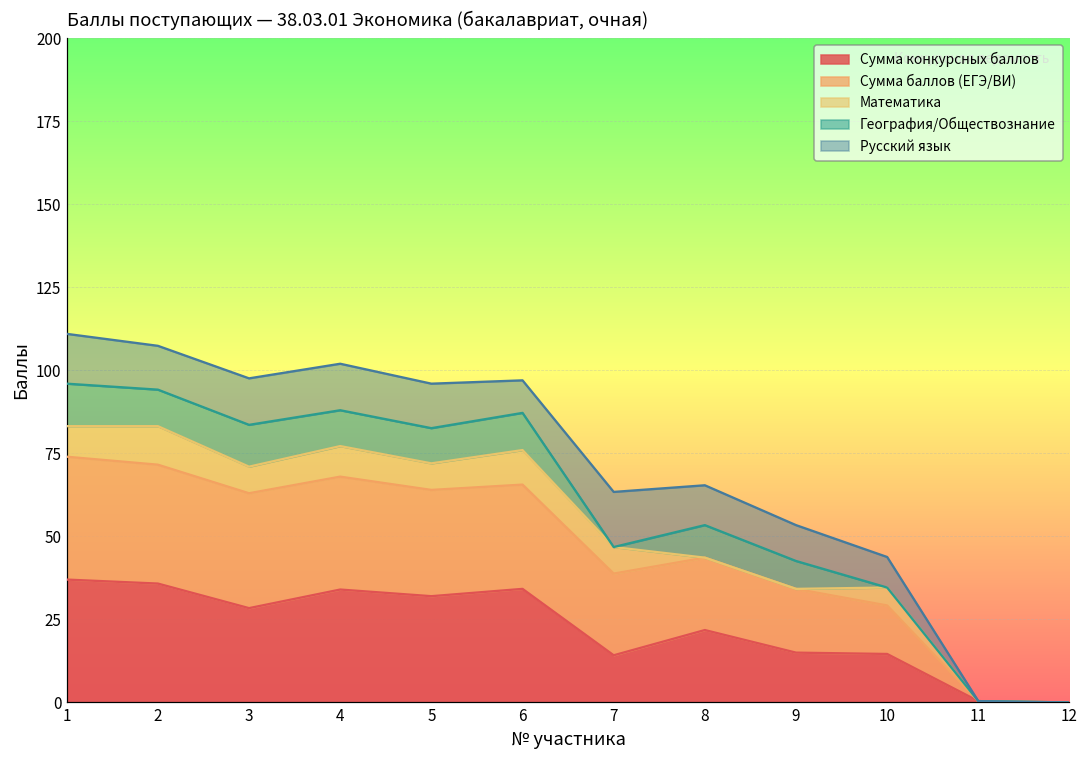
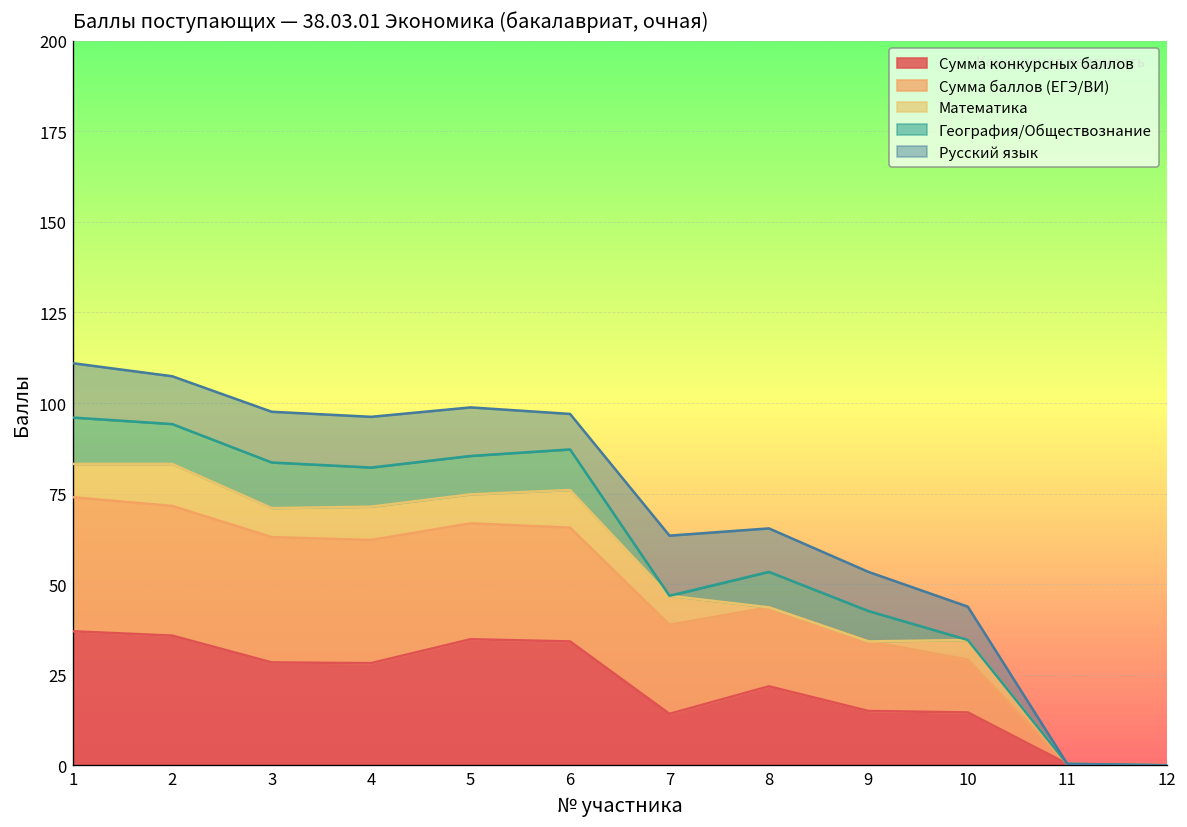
Сумма конкурсных баллов, 4: 34 -> 28
Сумма конкурсных баллов, 5: 32 -> 35
